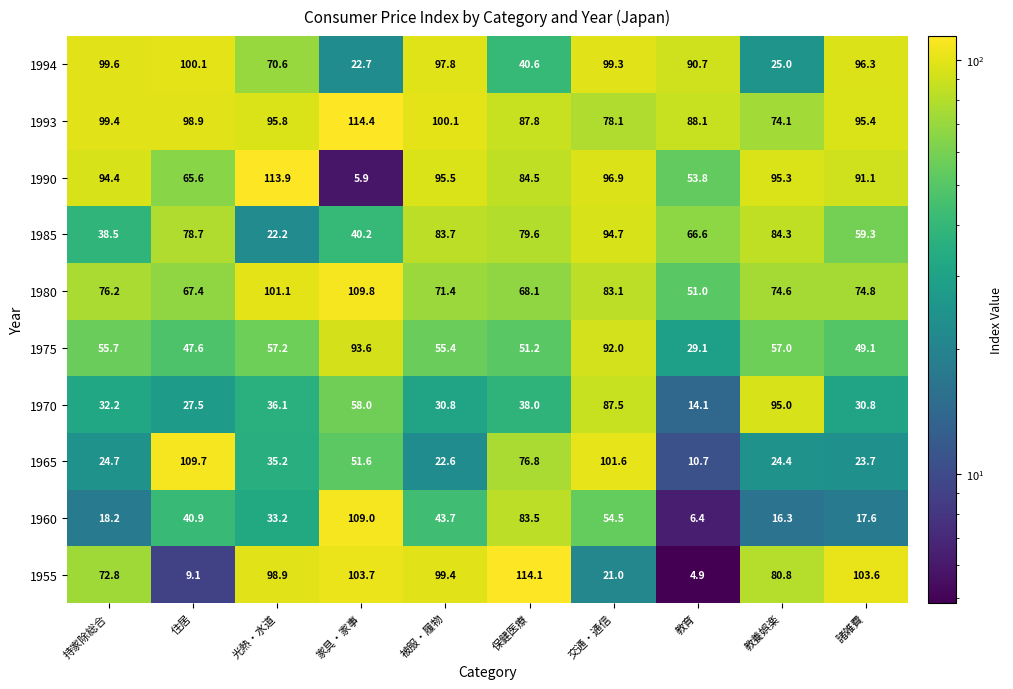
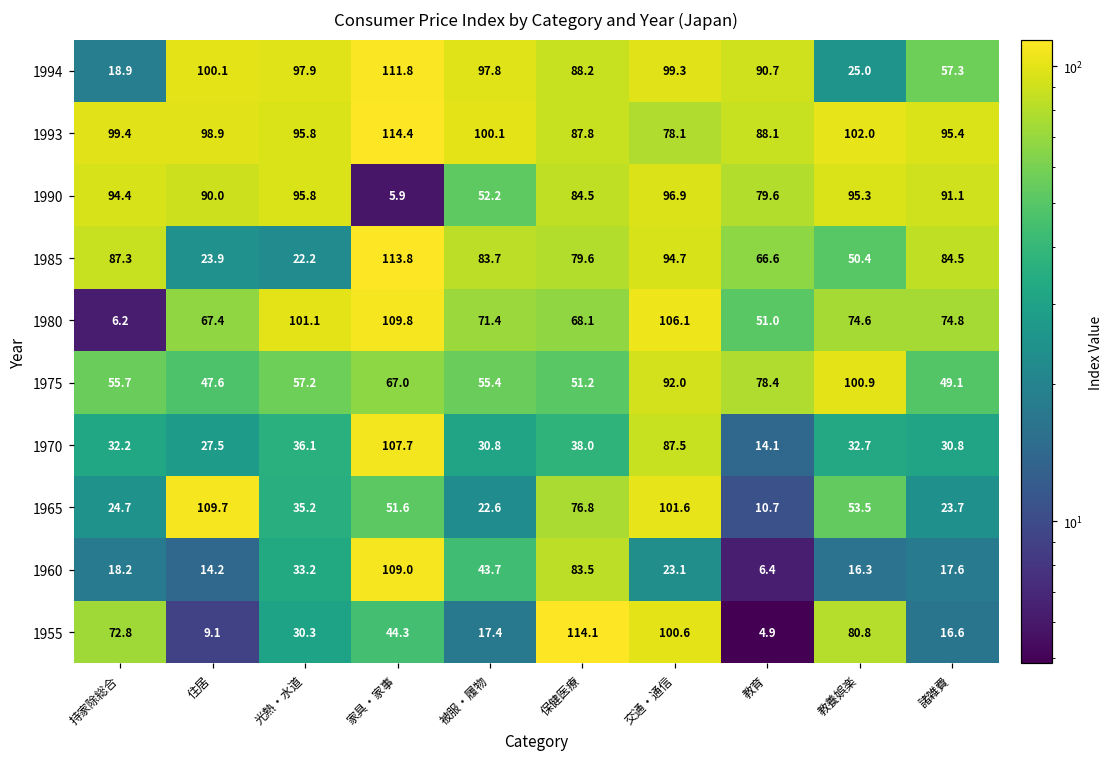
1994, 持家除総合: 99.6 -> 18.9
1994, 光熱・水道: 70.6 -> 97.9
1994, 家具・家事: 22.7 -> 111.8
1994, 保健医療: 40.6 -> 88.2
1994, 諸雑費: 96.3 -> 57.3
1993, 教養娯楽: 74.1 -> 102.0
1990, 住居: 65.6 -> 90.0
1990, 光熱・水道: 113.9 -> 95.8
1990, 被服・履物: 95.5 -> 52.2
1990, 教育: 53.8 -> 79.6
1985, 持家除総合: 38.5 -> 87.3
1985, 住居: 78.7 -> 23.9
1985, 家具・家事: 40.2 -> 113.8
1985, 教養娯楽: 84.3 -> 50.4
1985, 諸雑費: 59.3 -> 84.5
1980, 持家除総合: 76.2 -> 6.2
1980, 交通・通信: 83.1 -> 106.1
1975, 家具・家事: 93.6 -> 67.0
1975, 教育: 29.1 -> 78.4
1975, 教養娯楽: 57.0 -> 100.9
1970, 家具・家事: 58.0 -> 107.7
1970, 教養娯楽: 95.0 -> 32.7
1965, 教養娯楽: 24.4 -> 53.5
1960, 住居: 40.9 -> 14.2
1960, 交通・通信: 54.5 -> 23.1
1955, 光熱・水道: 98.9 -> 30.3
1955, 家具・家事: 103.7 -> 44.3
1955, 被服・履物: 99.4 -> 17.4
1955, 交通・通信: 21.0 -> 100.6
1955, 諸雑費: 103.6 -> 16.6
